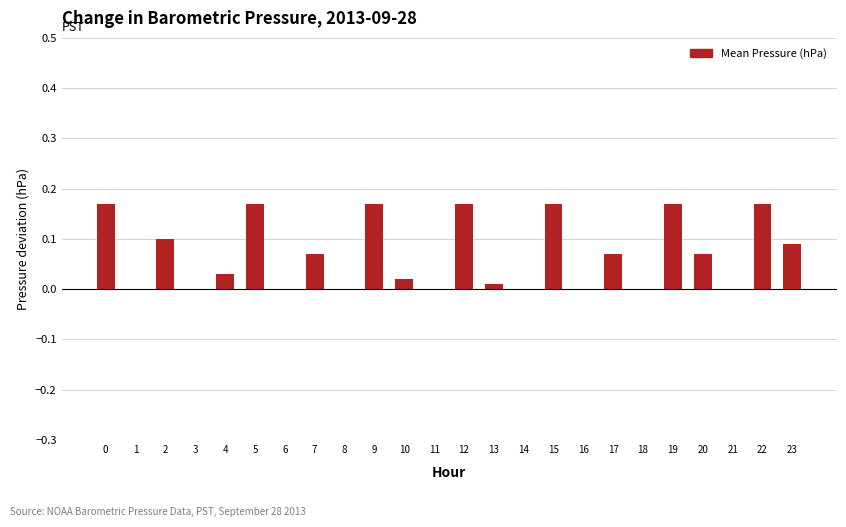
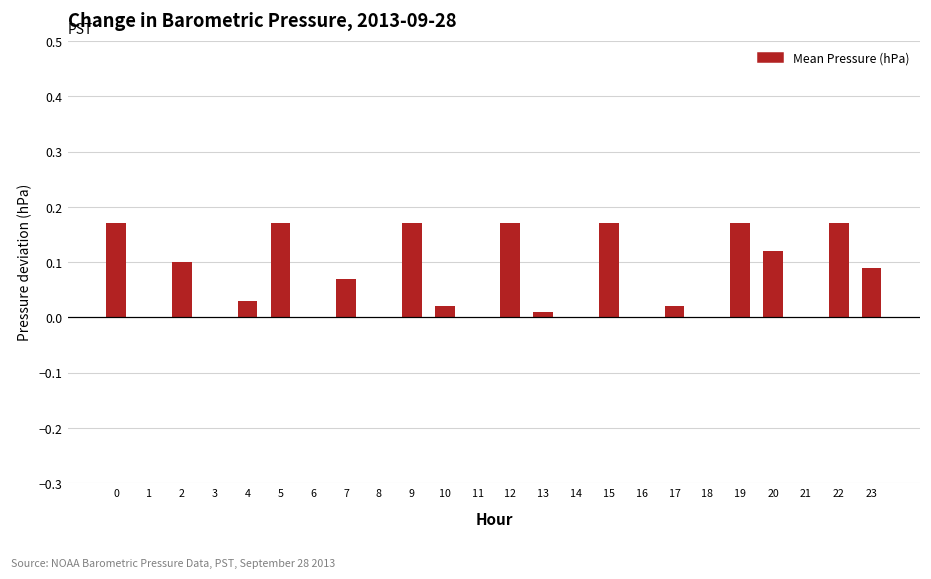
17: 0.07 -> 0.02
20: 0.07 -> 0.12
